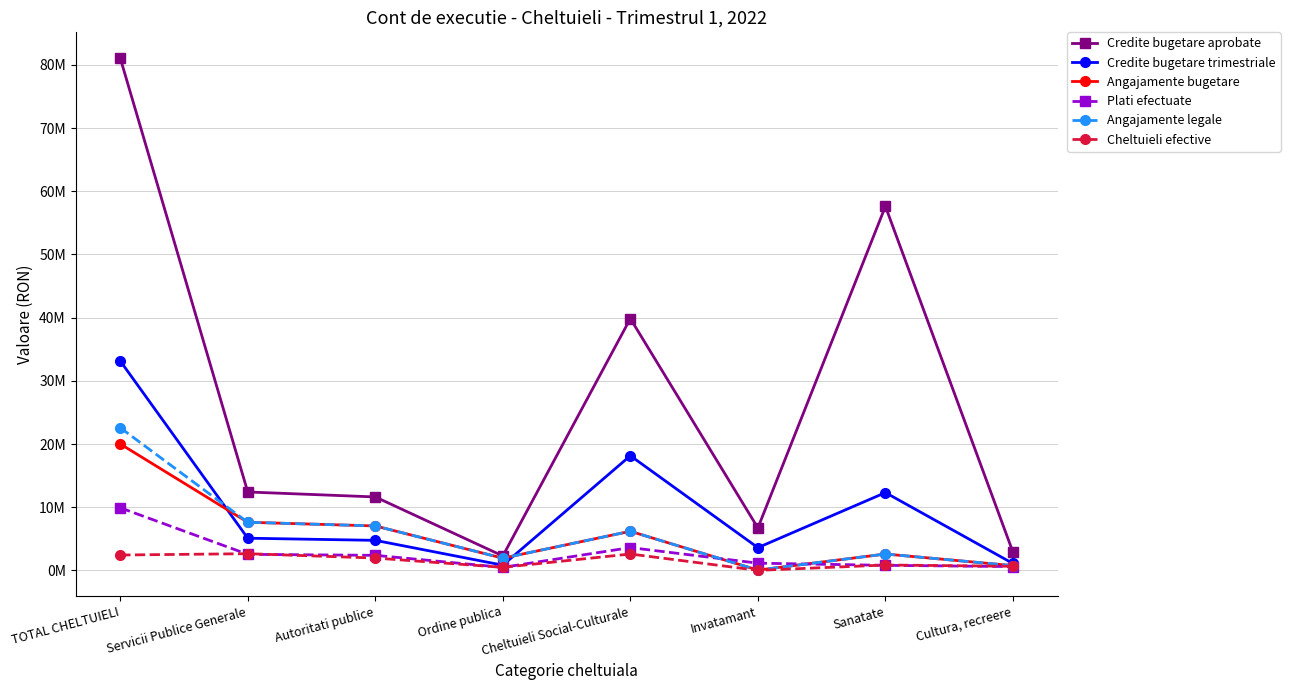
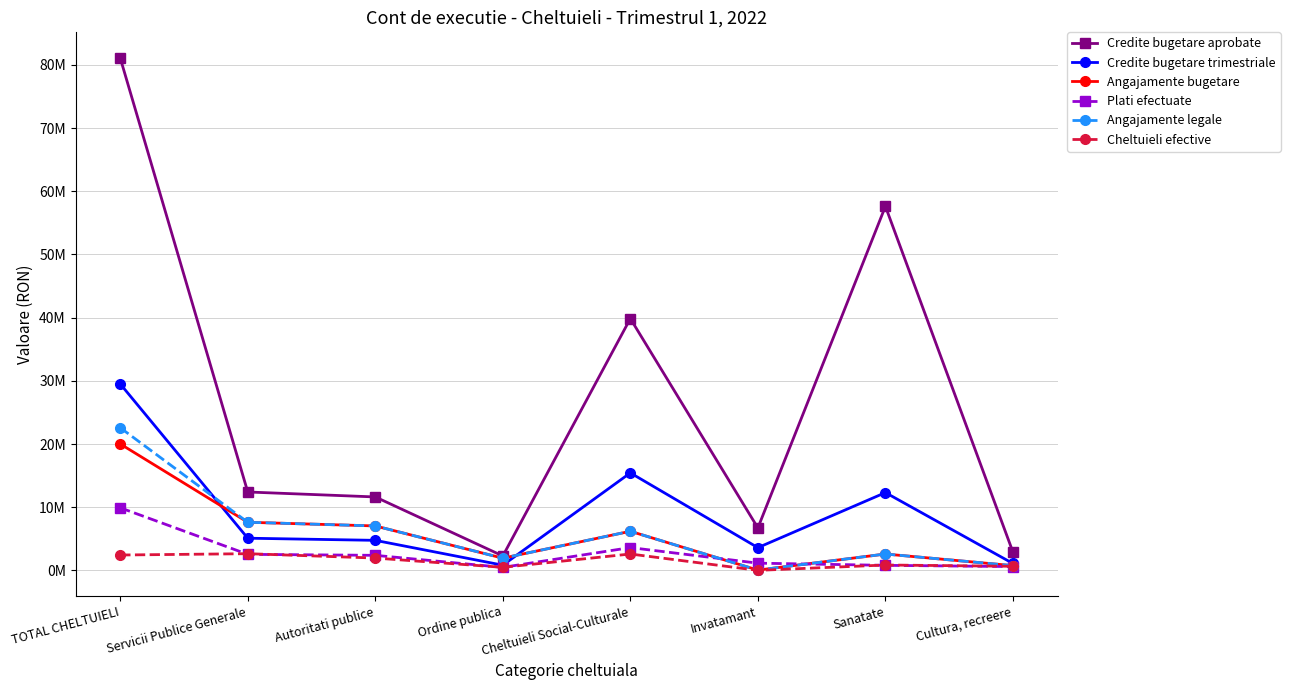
Credite bugetare trimestriale, TOTAL CHELTUIELI: 33000000 -> 30000000
Credite bugetare trimestriale, Cheltuieli Social-Culturale: 18000000 -> 15000000
